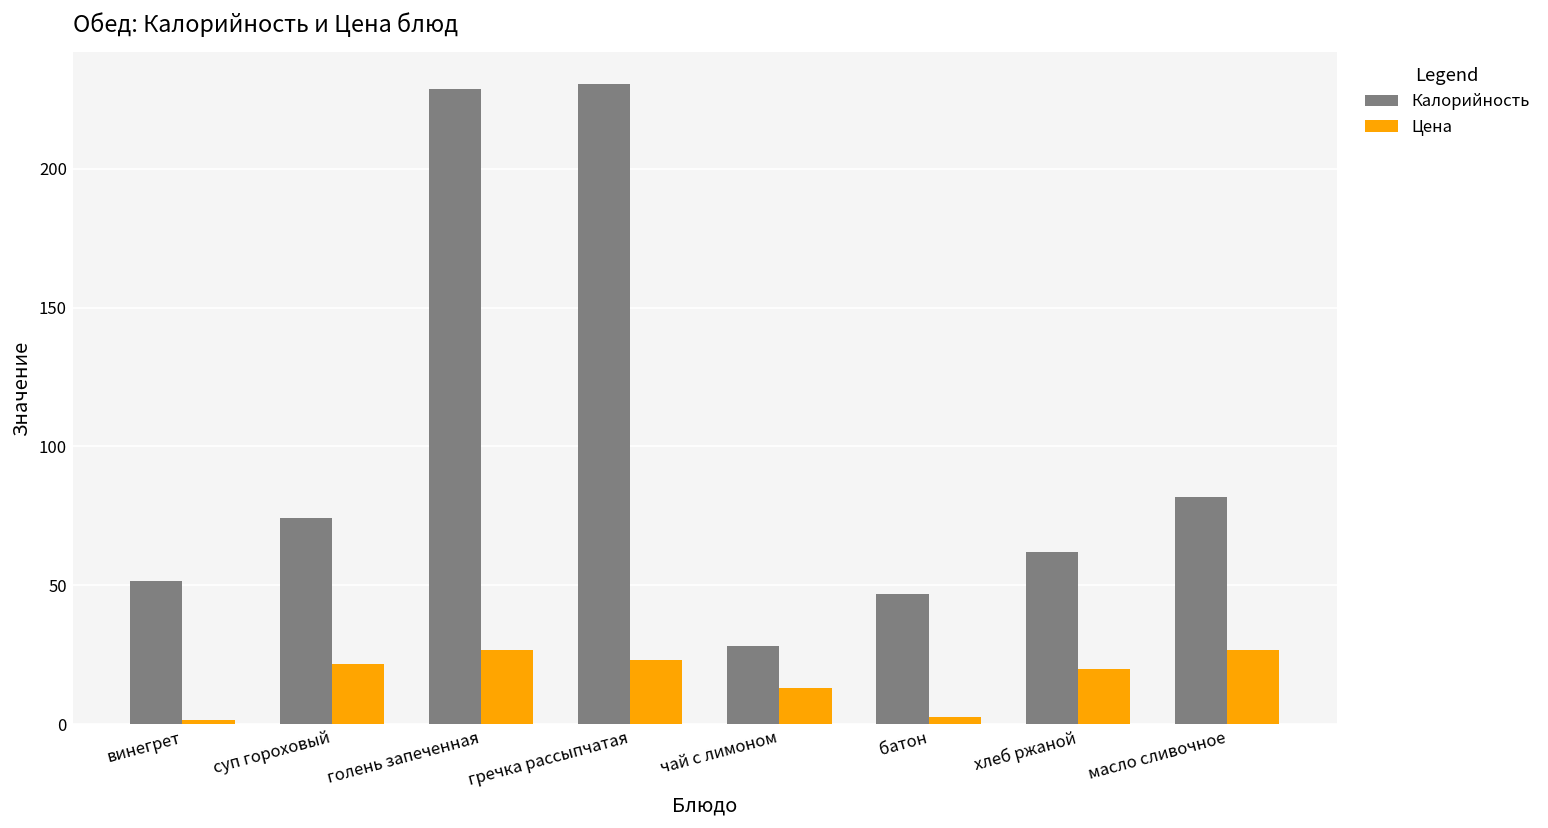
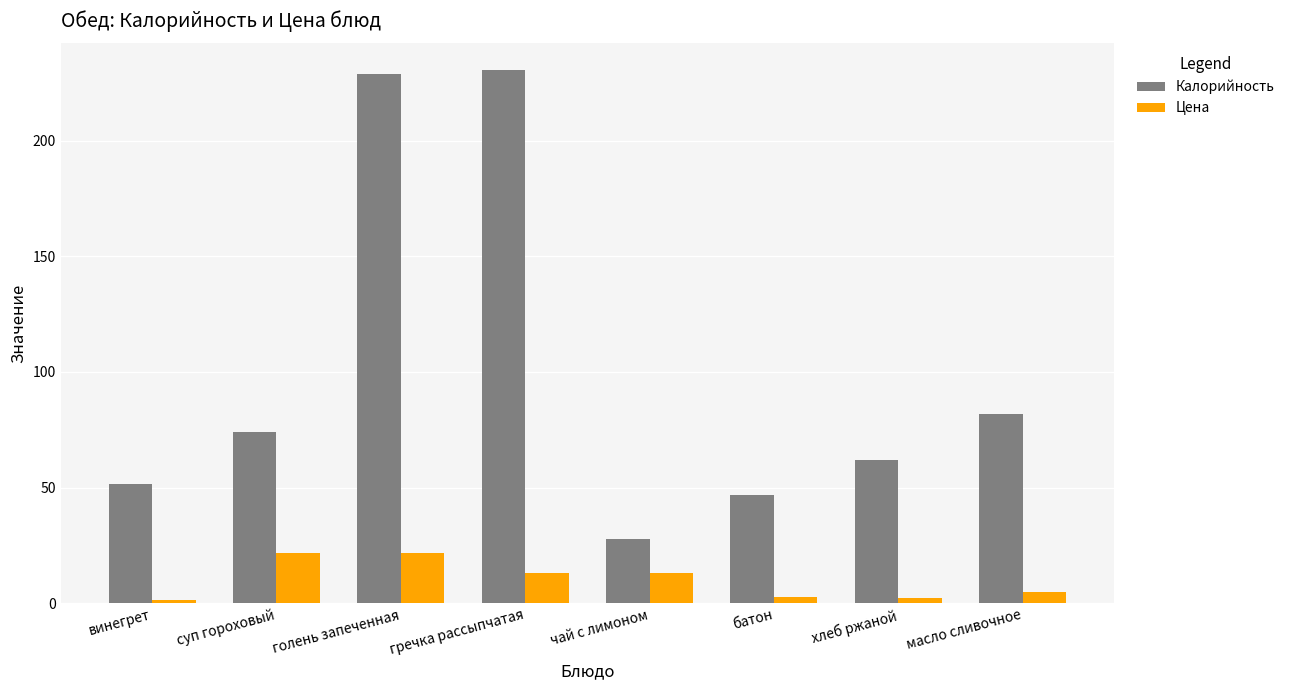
Цена, голень запеченная: 27 -> 22
Цена, гречка рассыпчатая: 23 -> 13
Цена, хлеб ржаной: 20 -> 2
Цена, масло сливочное: 27 -> 5
